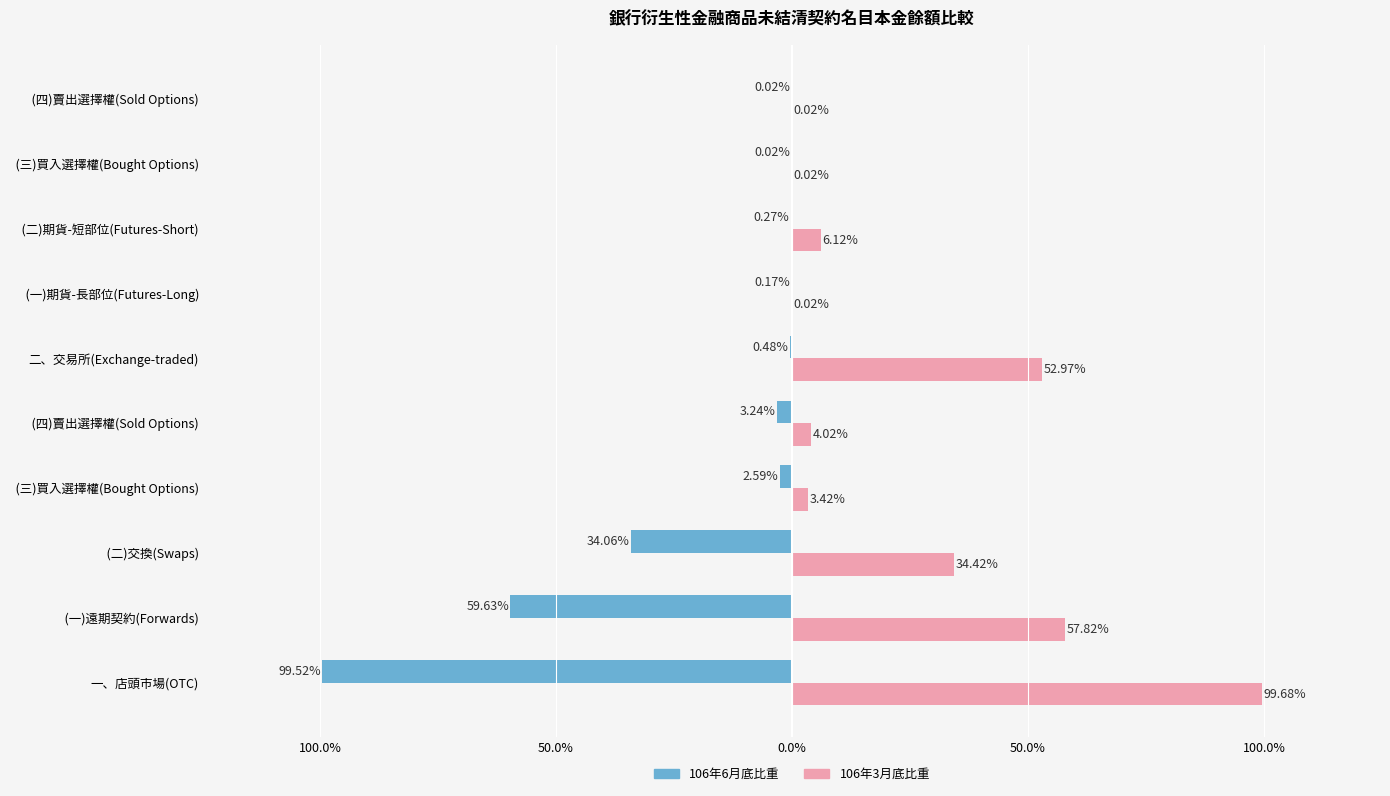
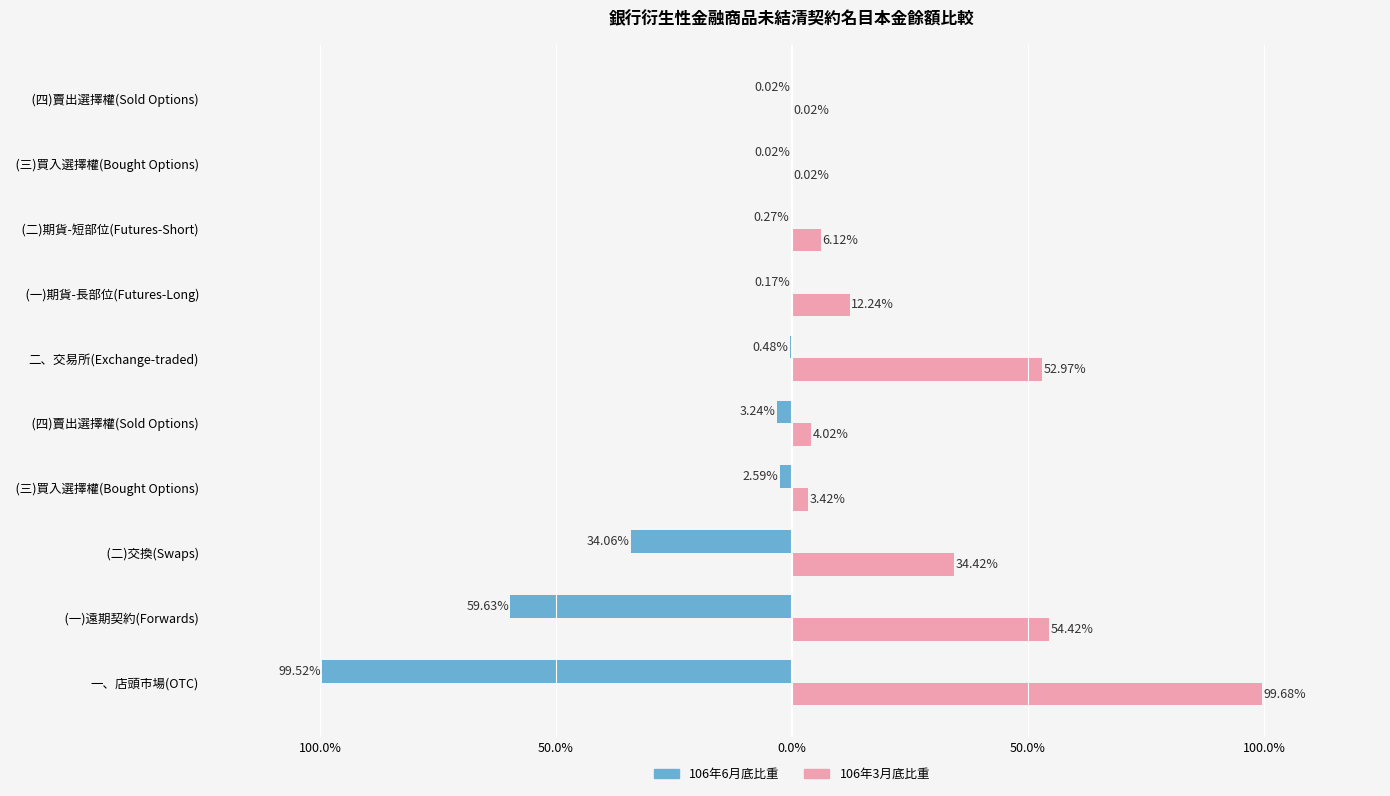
106年3月底比重, (一)期貨-長部位(Futures-Long): 0.02% -> 12.24%
106年3月底比重, (一)遠期契約(Forwards): 57.82% -> 54.42%
